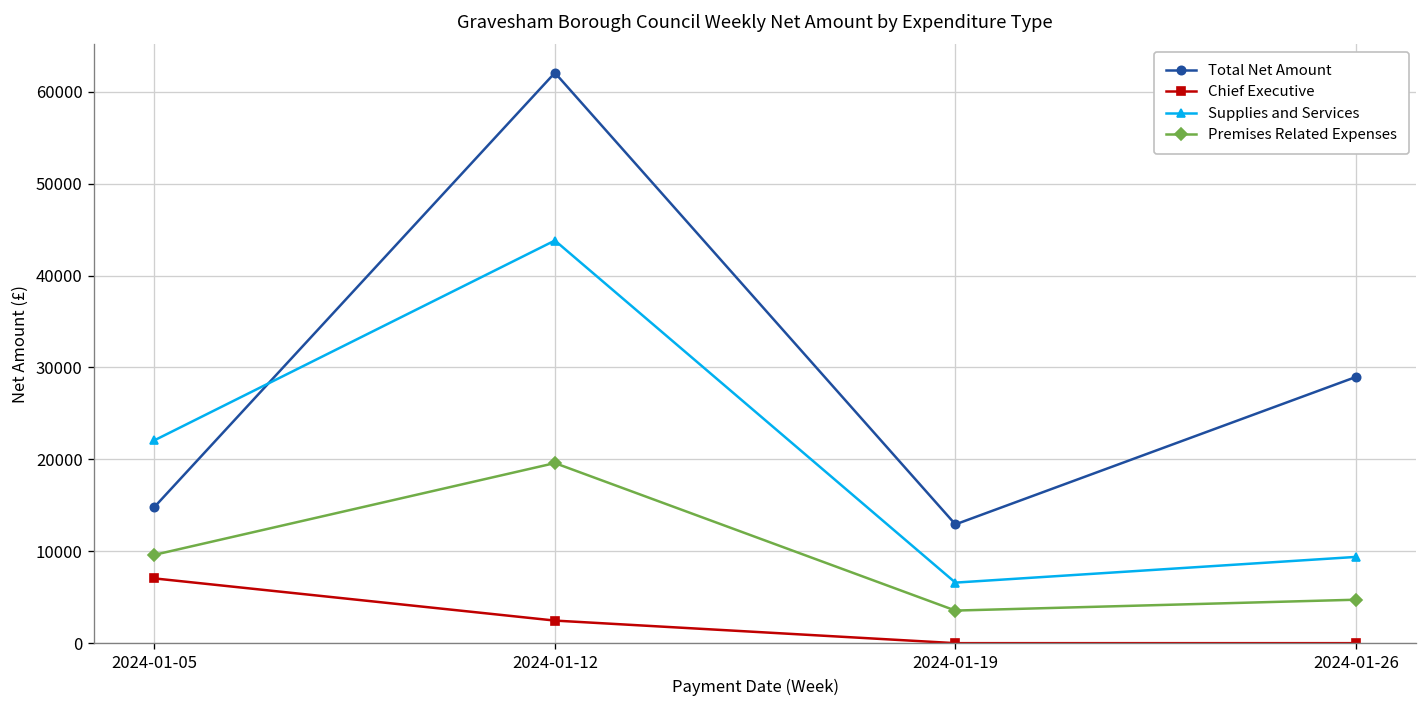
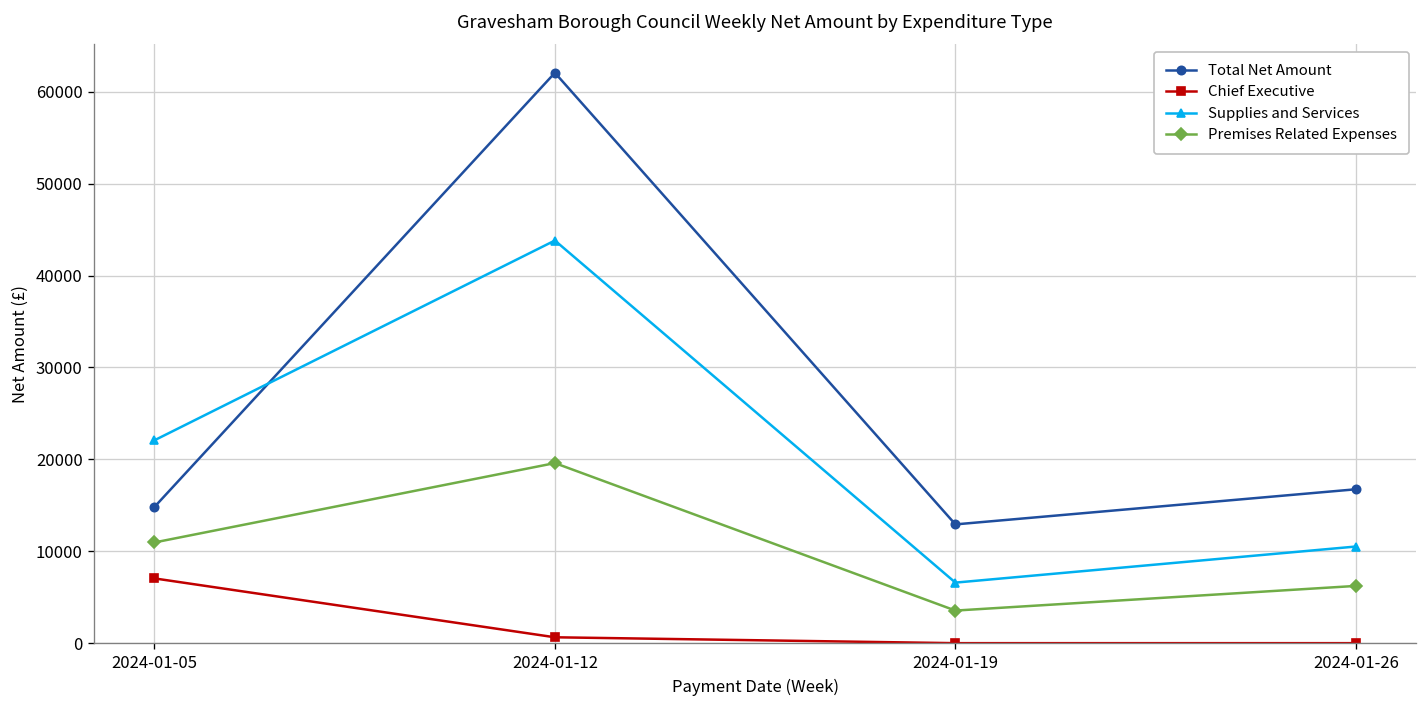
Premises Related Expenses, 2024-01-05: 10000 -> 11000
Chief Executive, 2024-01-12: 2000 -> 1000
Total Net Amount, 2024-01-26: 29000 -> 17000
Supplies and Services, 2024-01-26: 9000 -> 11000
Premises Related Expenses, 2024-01-26: 5000 -> 6000
